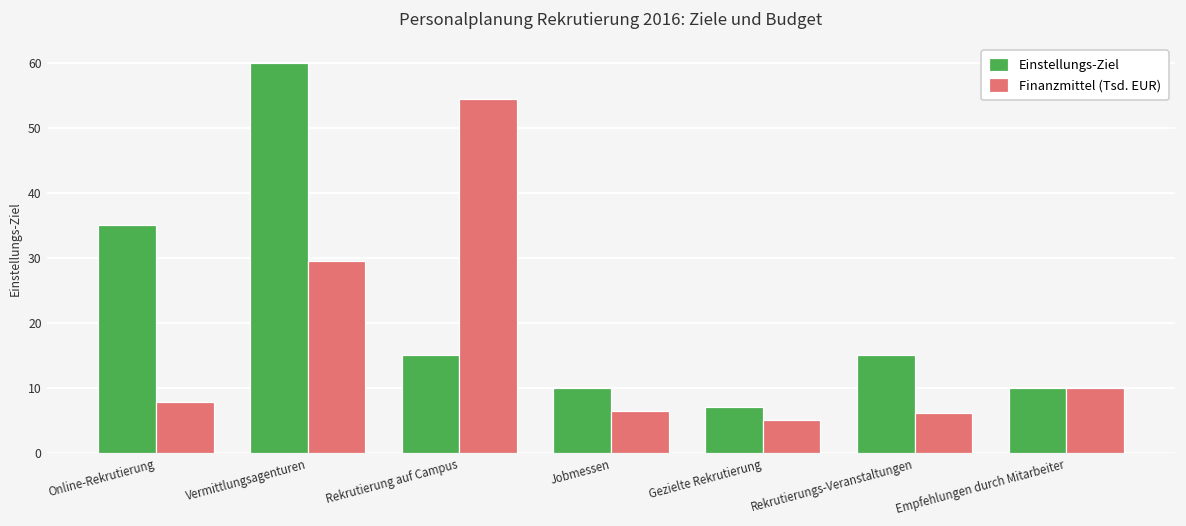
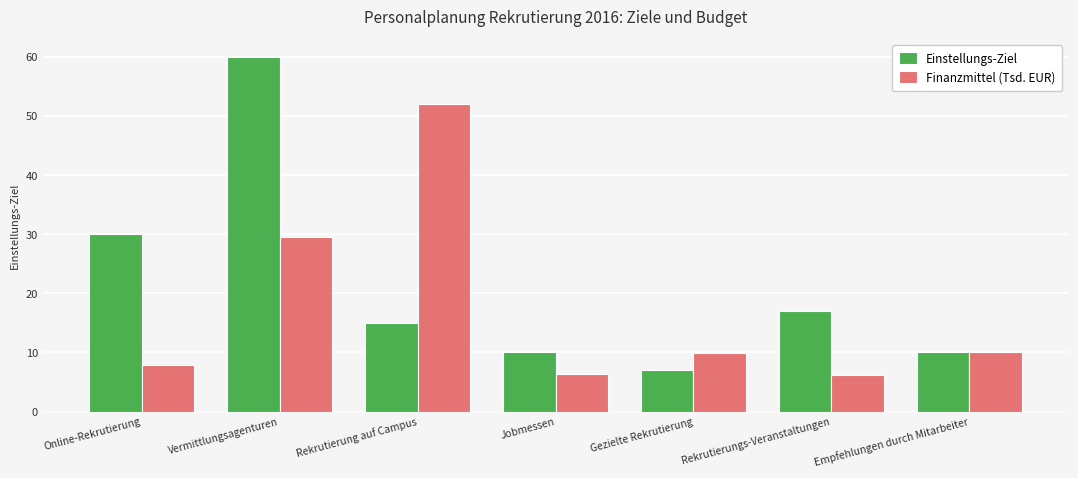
Einstellungs-Ziel, Online-Rekrutierung: 35 -> 30
Finanzmittel (Tsd. EUR), Rekrutierung auf Campus: 54 -> 52
Finanzmittel (Tsd. EUR), Gezielte Rekrutierung: 5 -> 10
Einstellungs-Ziel, Rekrutierungs-Veranstaltungen: 15 -> 17
